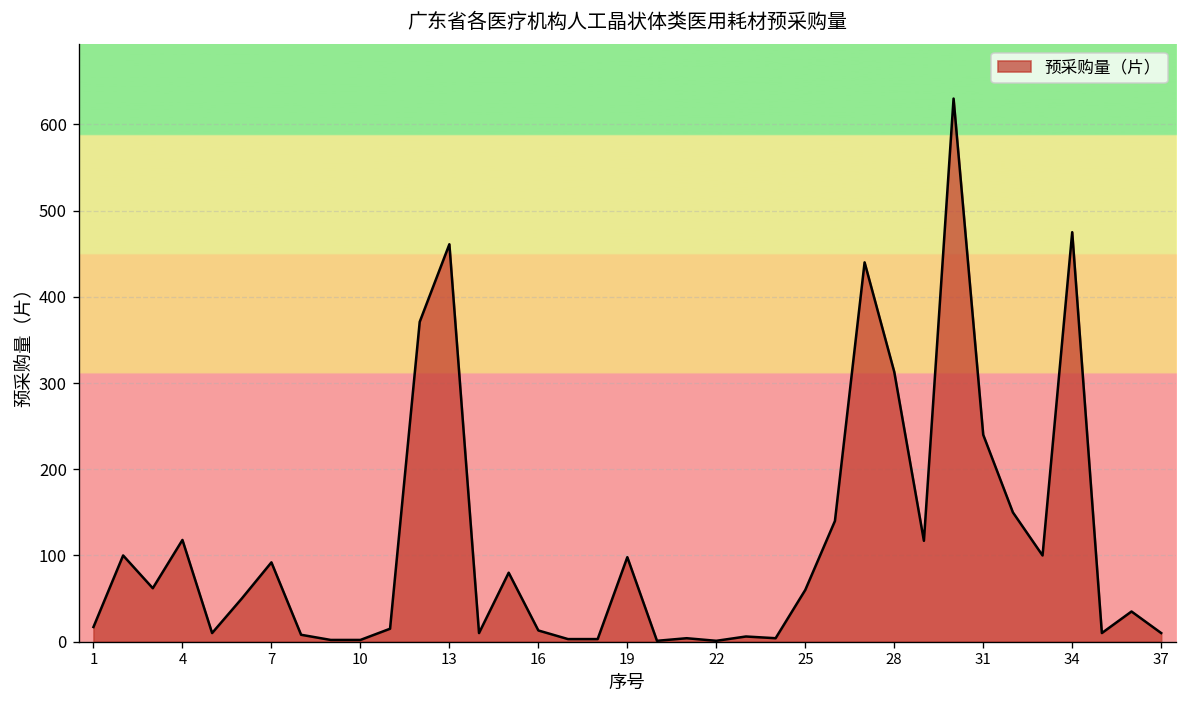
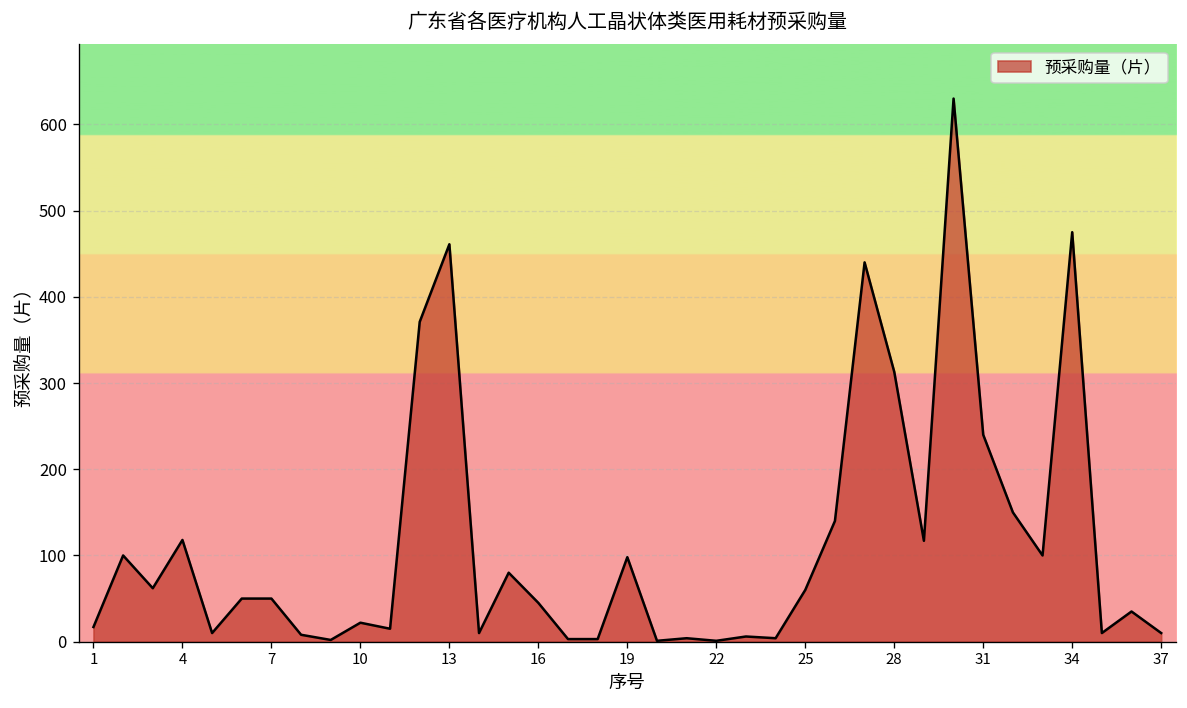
7: 90 -> 50
10: 0 -> 20
16: 10 -> 50
